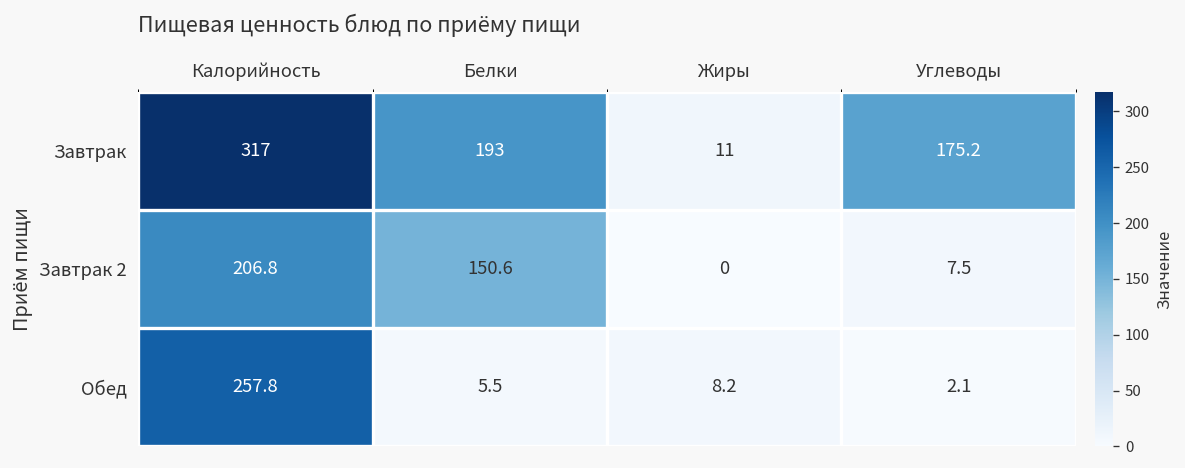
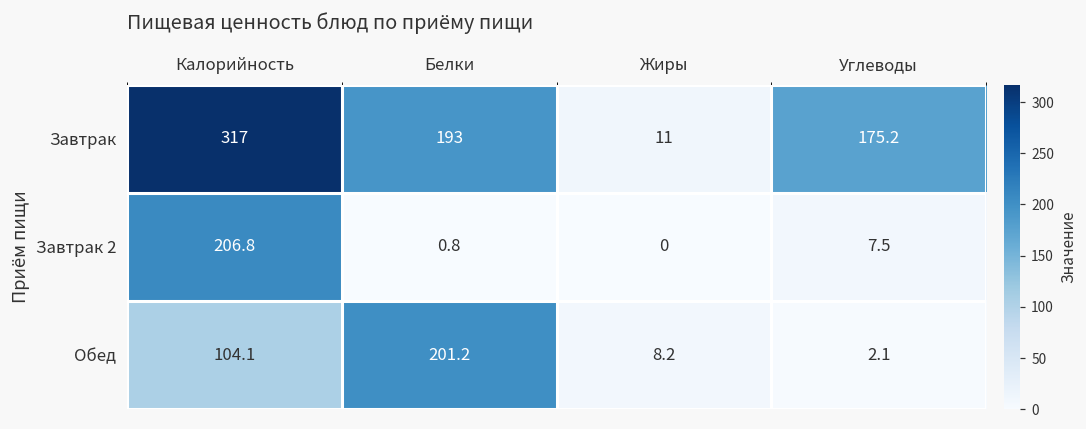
Завтрак 2, Белки: 150.6 -> 0.8
Обед, Калорийность: 257.8 -> 104.1
Обед, Белки: 5.5 -> 201.2
